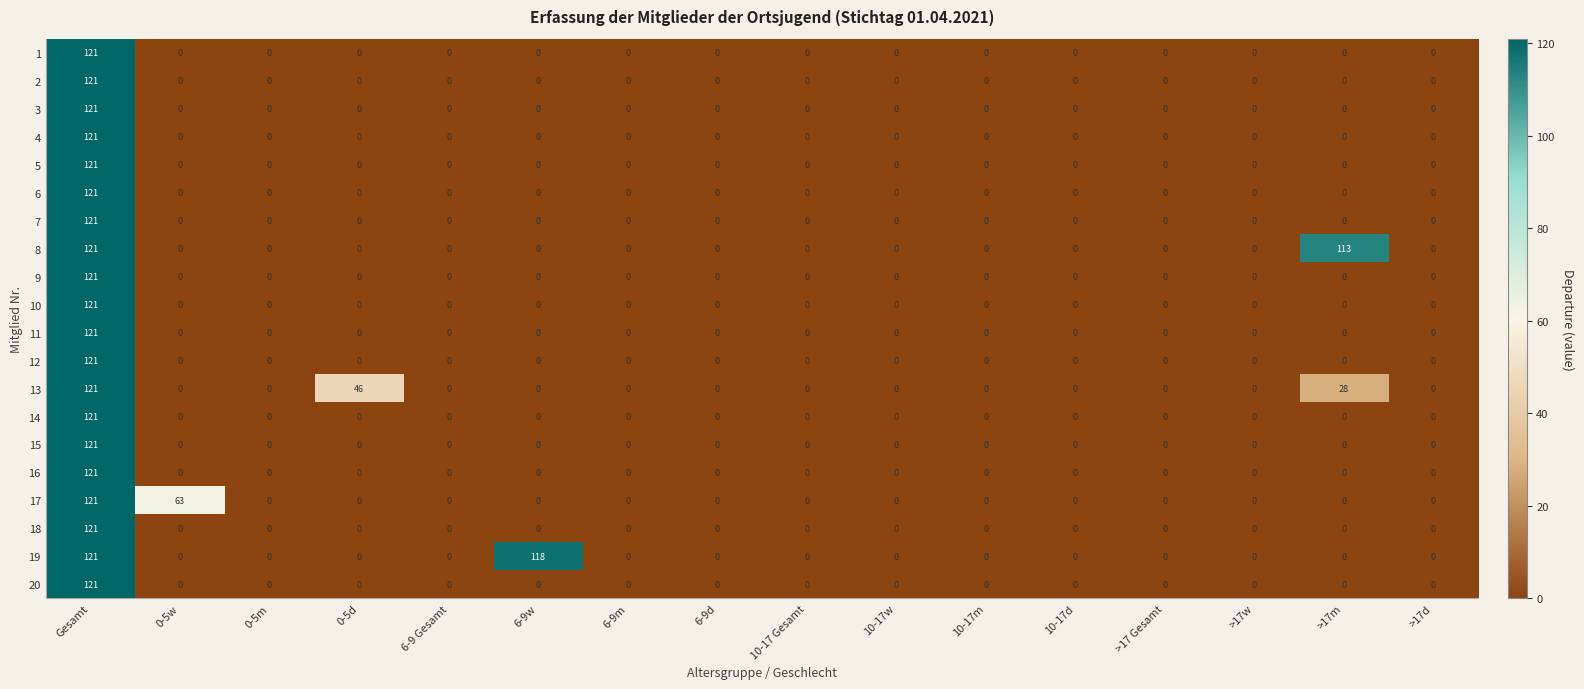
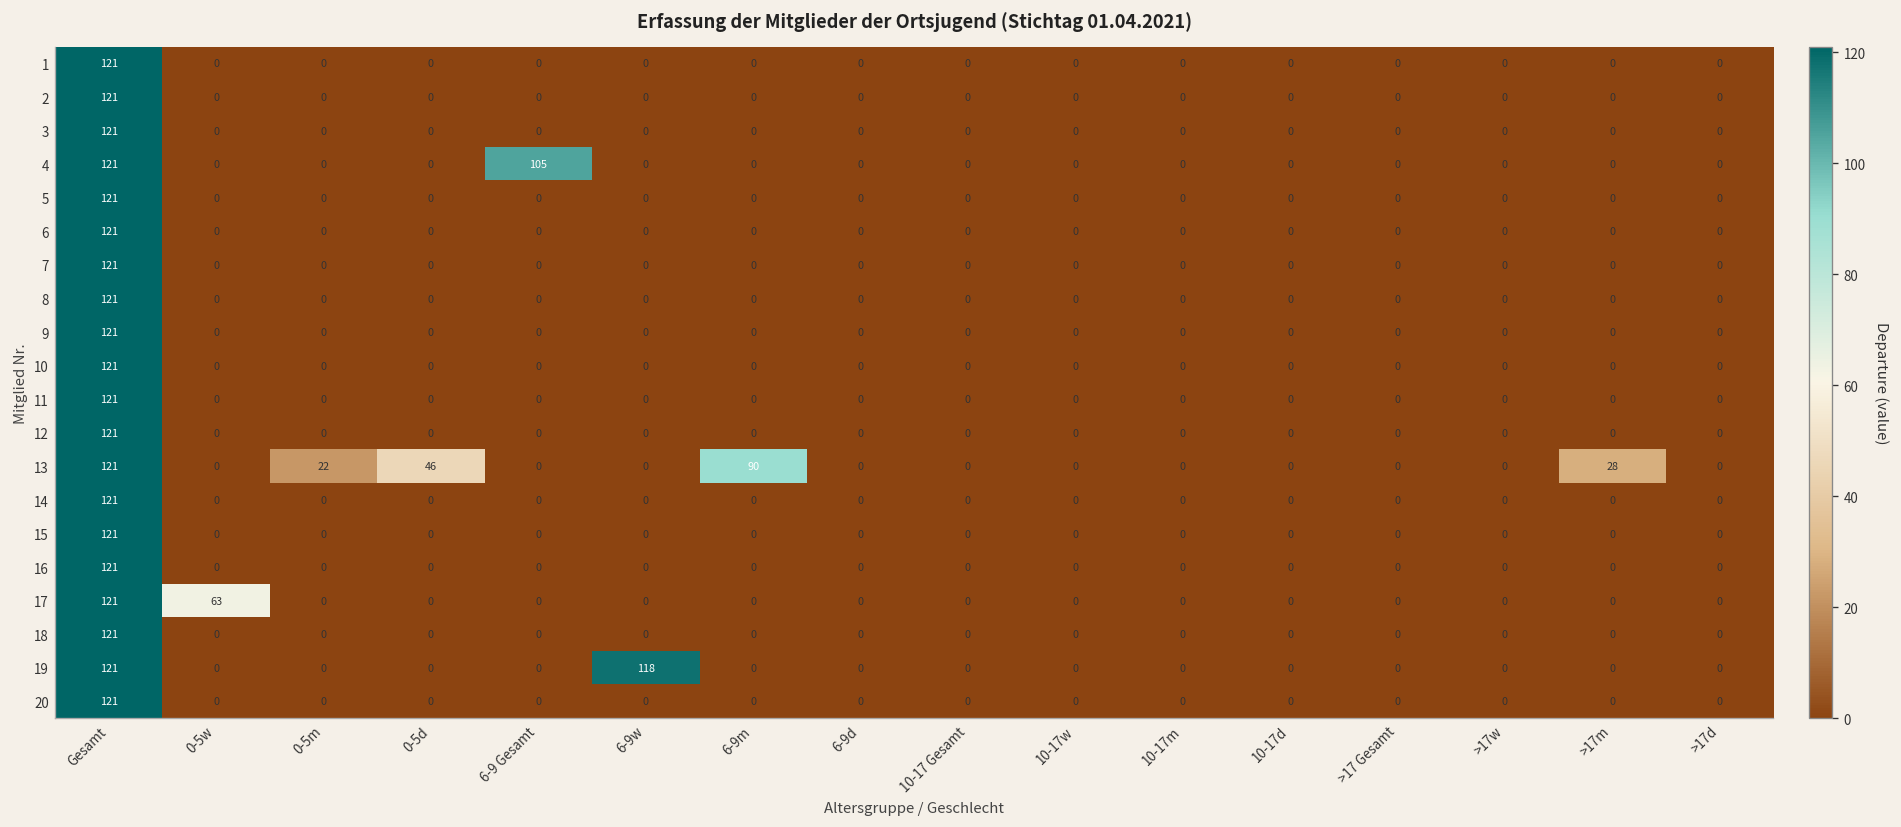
4, 6-9 Gesamt: 0 -> 105
8, >17m: 113 -> 0
13, 0-5m: 0 -> 22
13, 6-9m: 0 -> 90
